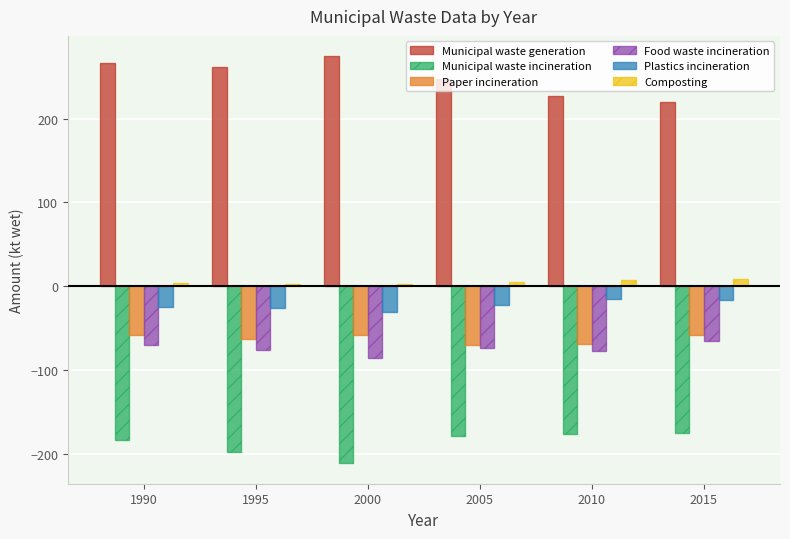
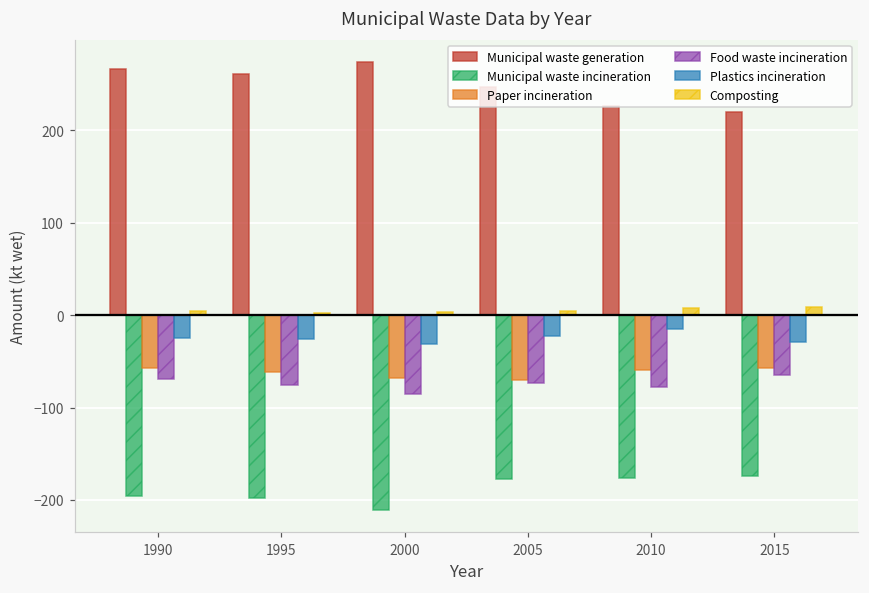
Municipal waste incineration, 1990: -180 -> -200
Paper incineration, 2000: -60 -> -70
Paper incineration, 2010: -70 -> -60
Plastics incineration, 2015: -20 -> -30
